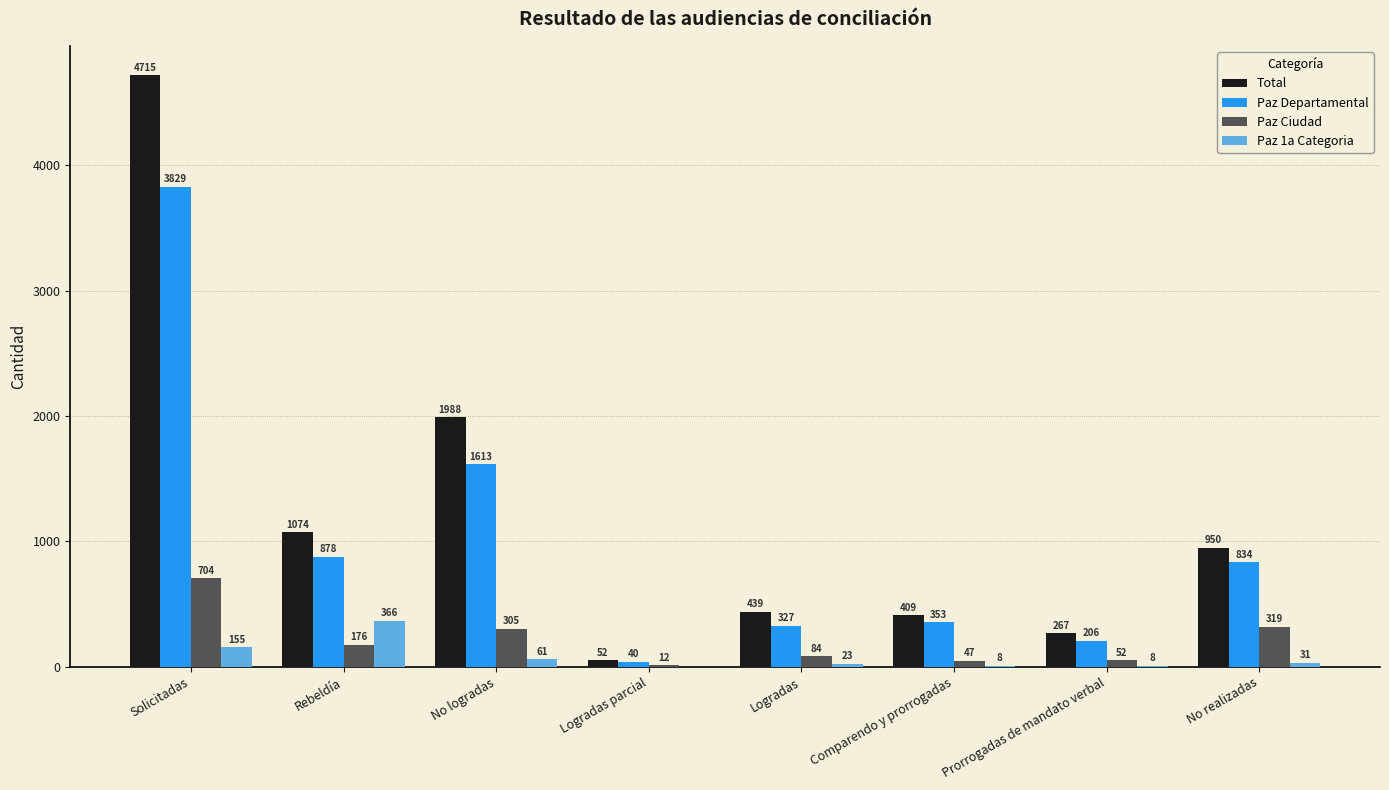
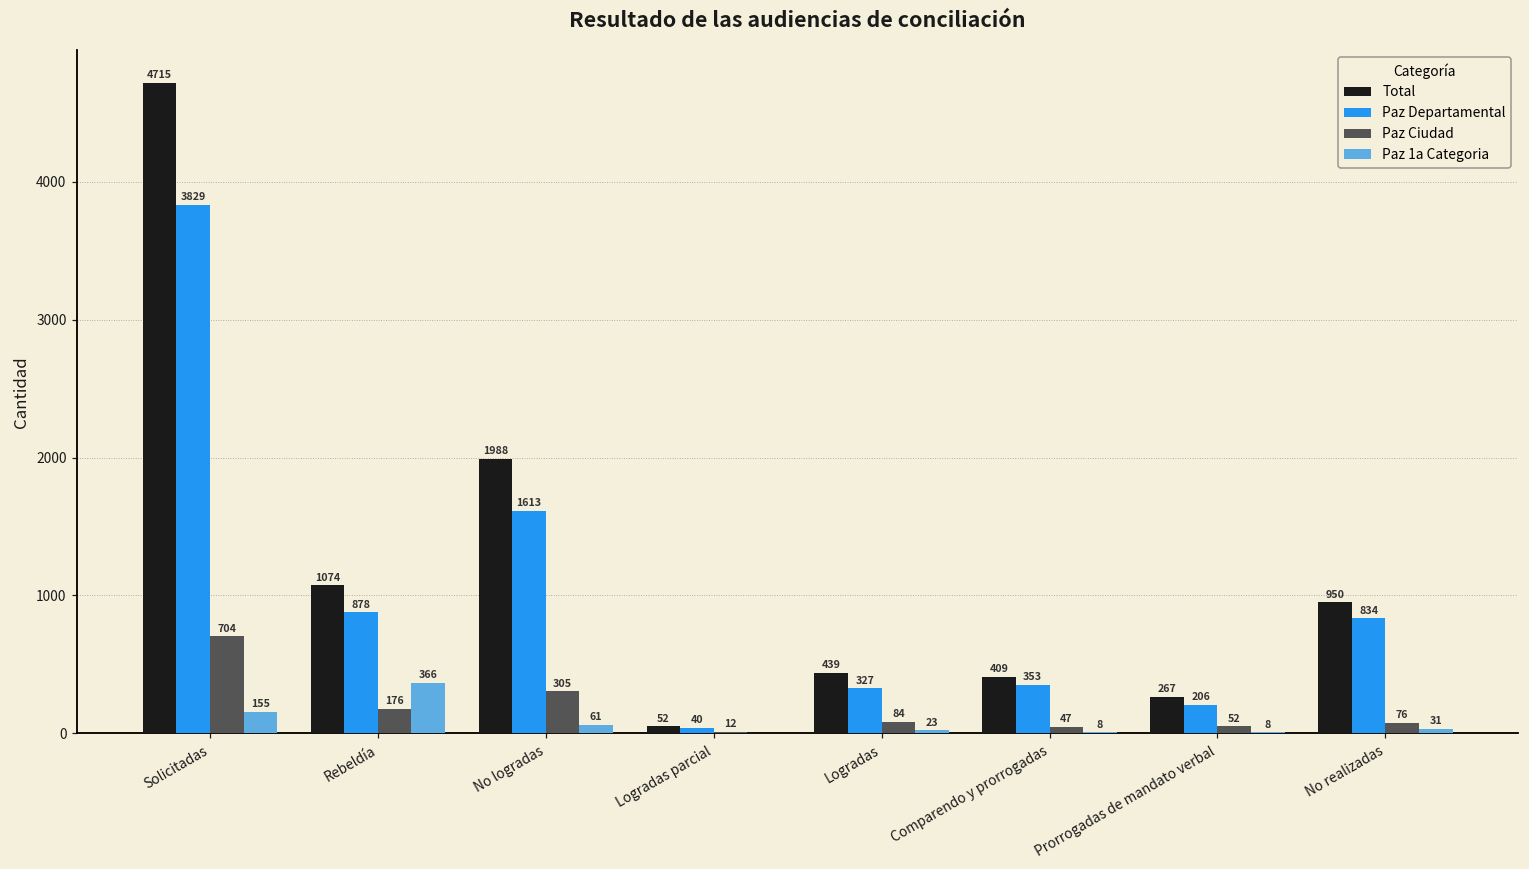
Paz Ciudad, No realizadas: 319 -> 76
